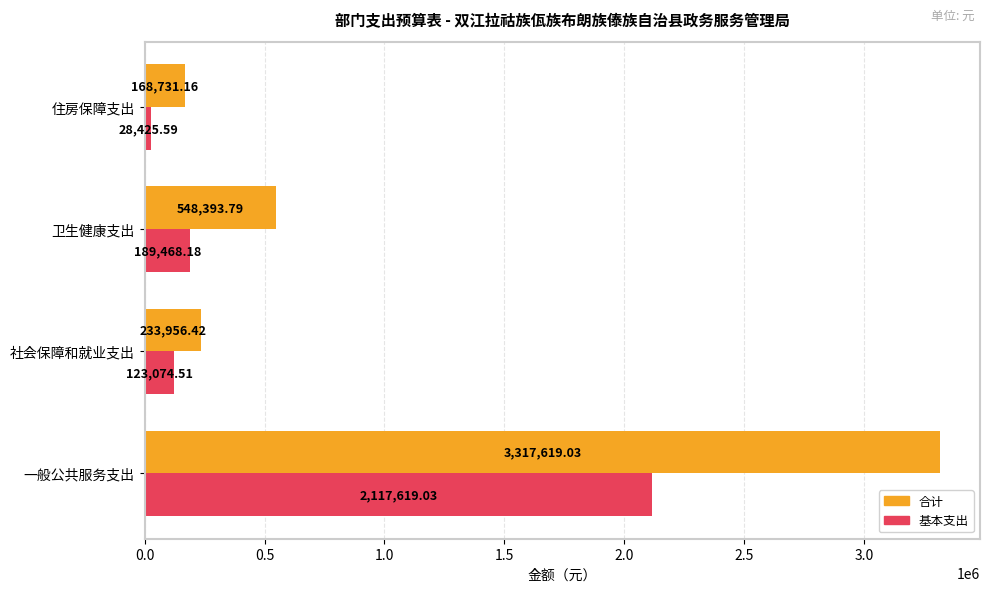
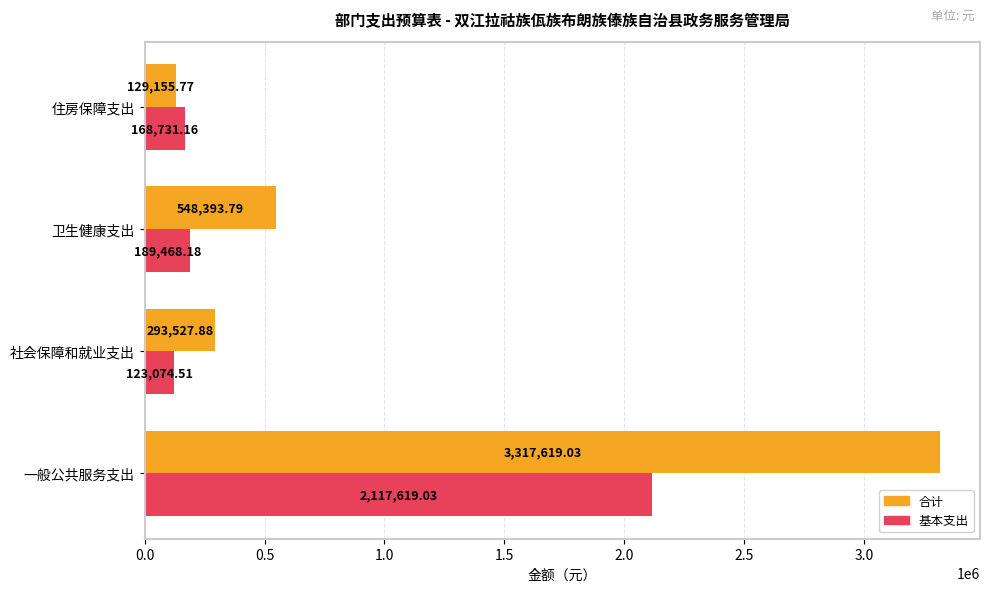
合计, 住房保障支出: 168,731.16 -> 129,155.77
基本支出, 住房保障支出: 28,425.59 -> 168,731.16
合计, 社会保障和就业支出: 233,956.42 -> 293,527.88
